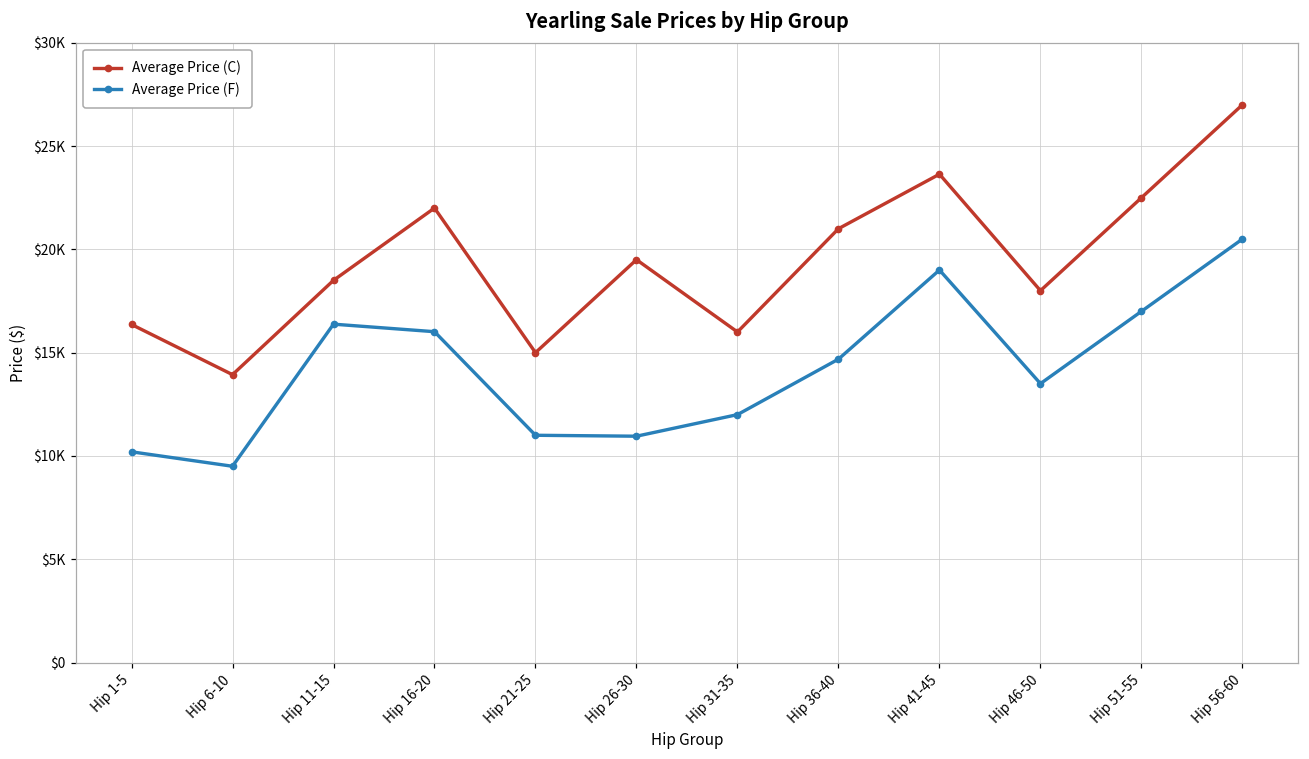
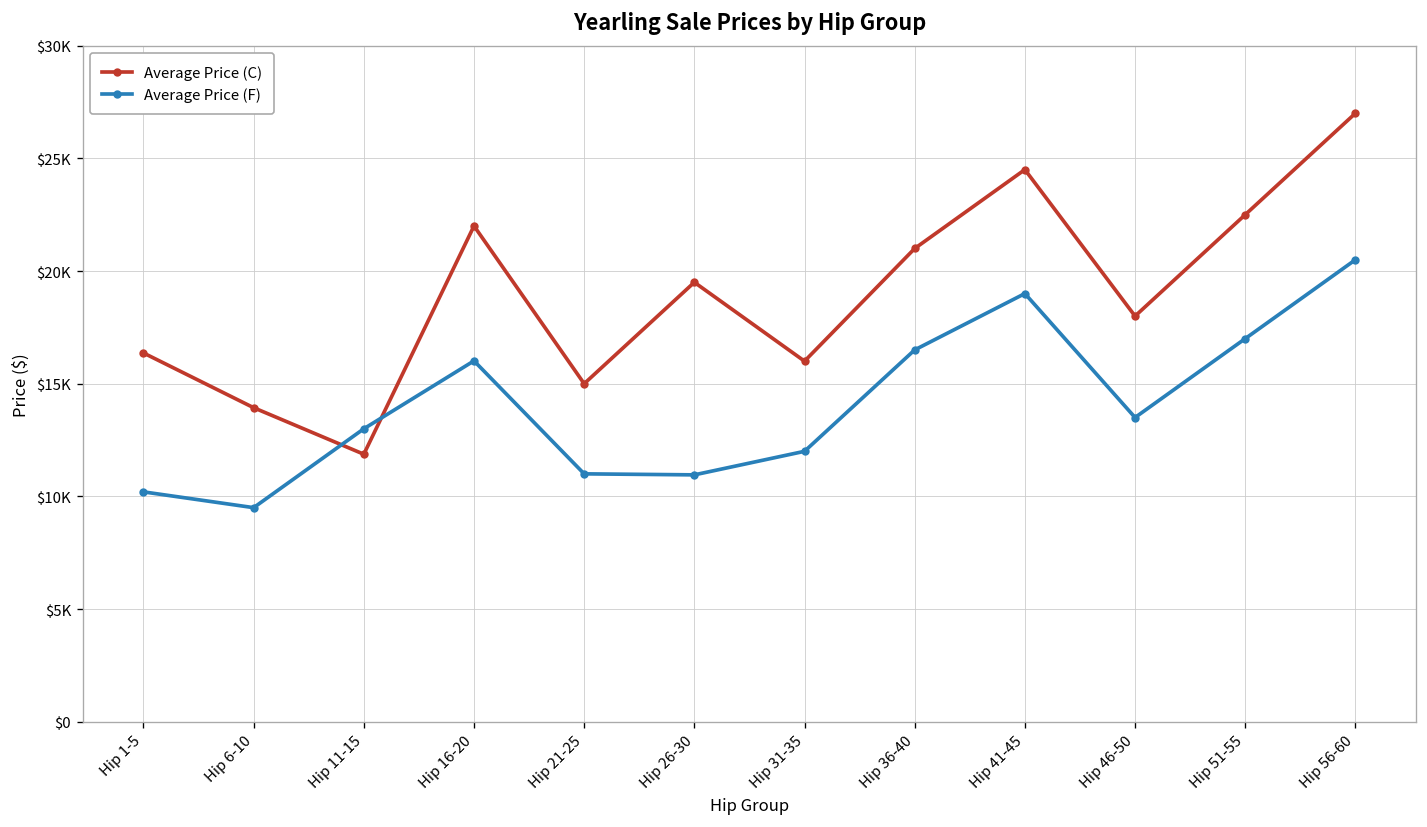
Average Price (C), Hip 11-15: $18500 -> $11900
Average Price (F), Hip 11-15: $16400 -> $13000
Average Price (F), Hip 36-40: $14700 -> $16500
Average Price (C), Hip 41-45: $23600 -> $24500
